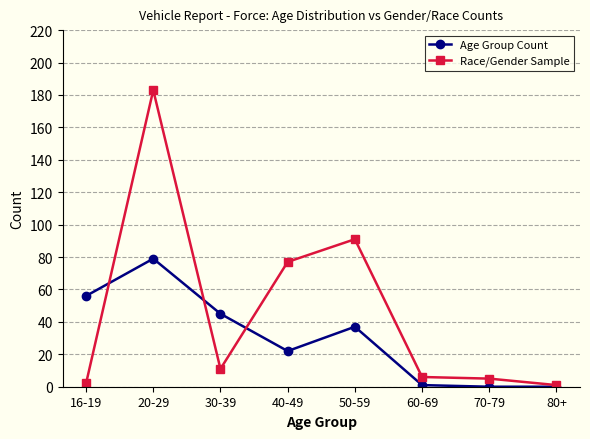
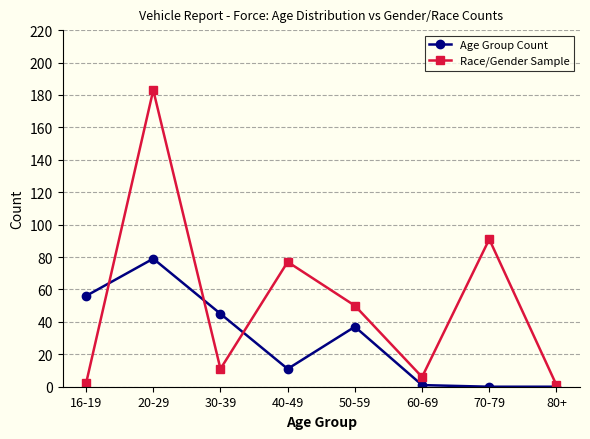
Age Group Count, 40-49: 22 -> 11
Race/Gender Sample, 50-59: 91 -> 50
Race/Gender Sample, 70-79: 5 -> 91
